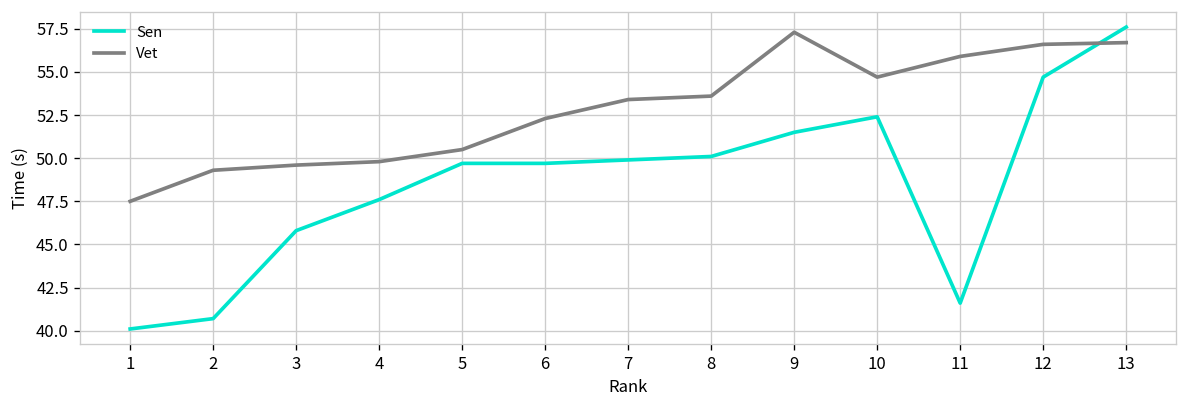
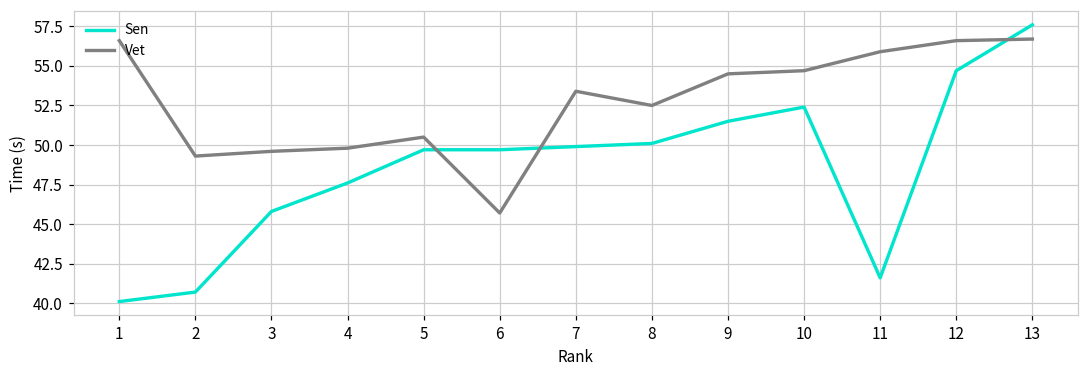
Vet, 1: 47.5 -> 56.6
Vet, 6: 52.3 -> 45.7
Vet, 8: 53.6 -> 52.5
Vet, 9: 57.3 -> 54.5
